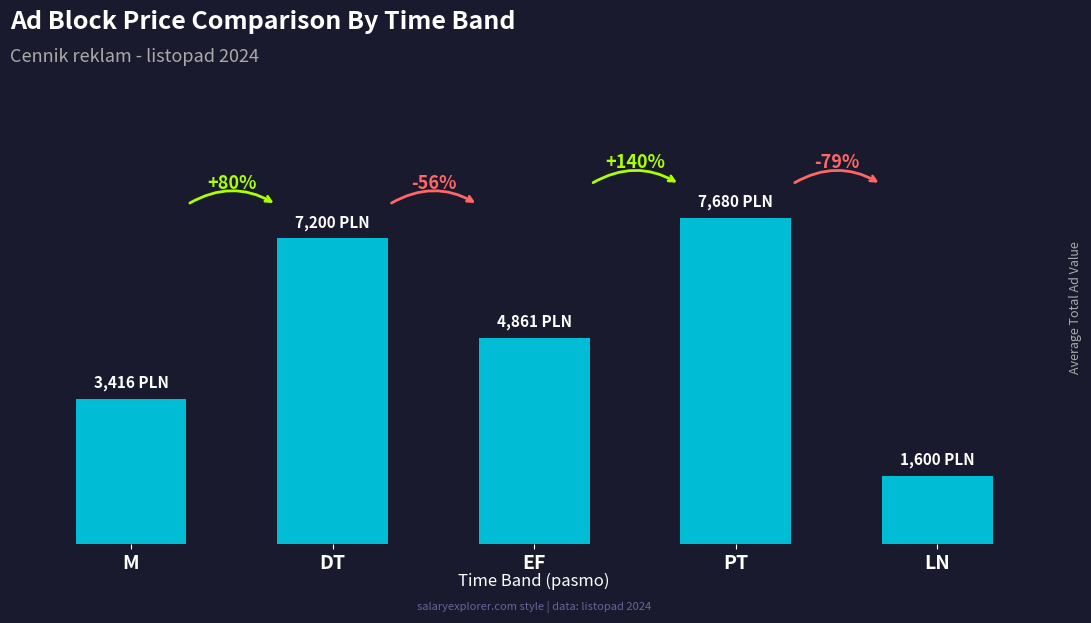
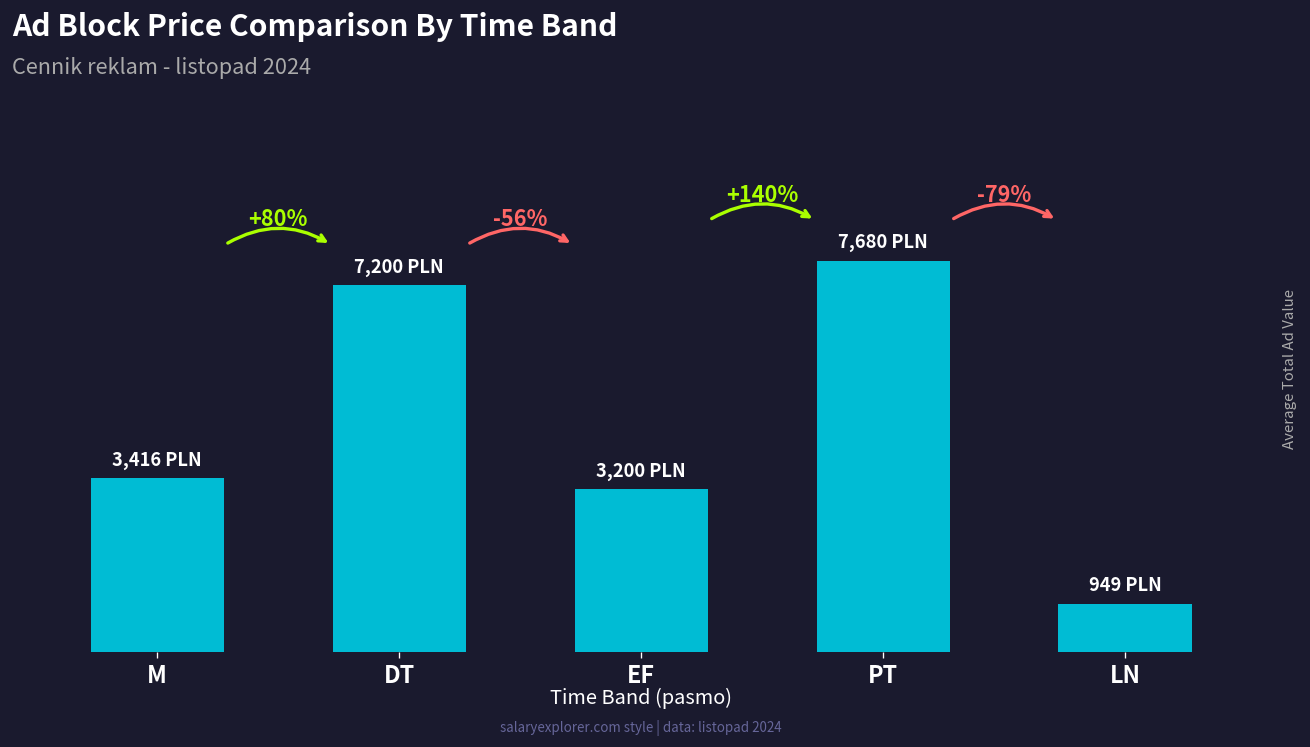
EF: 4,861 -> 3,200
LN: 1,600 -> 949
